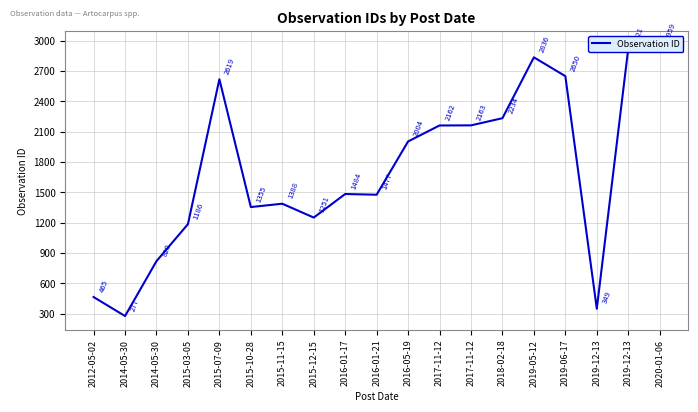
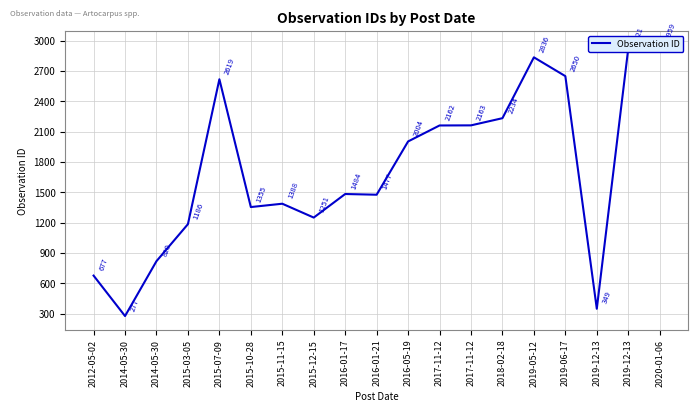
2012-05-02: 465 -> 677
